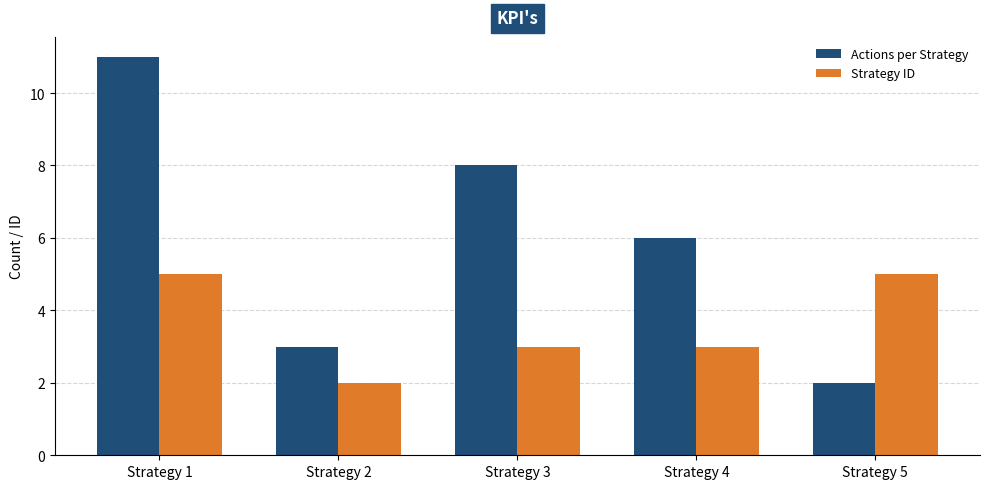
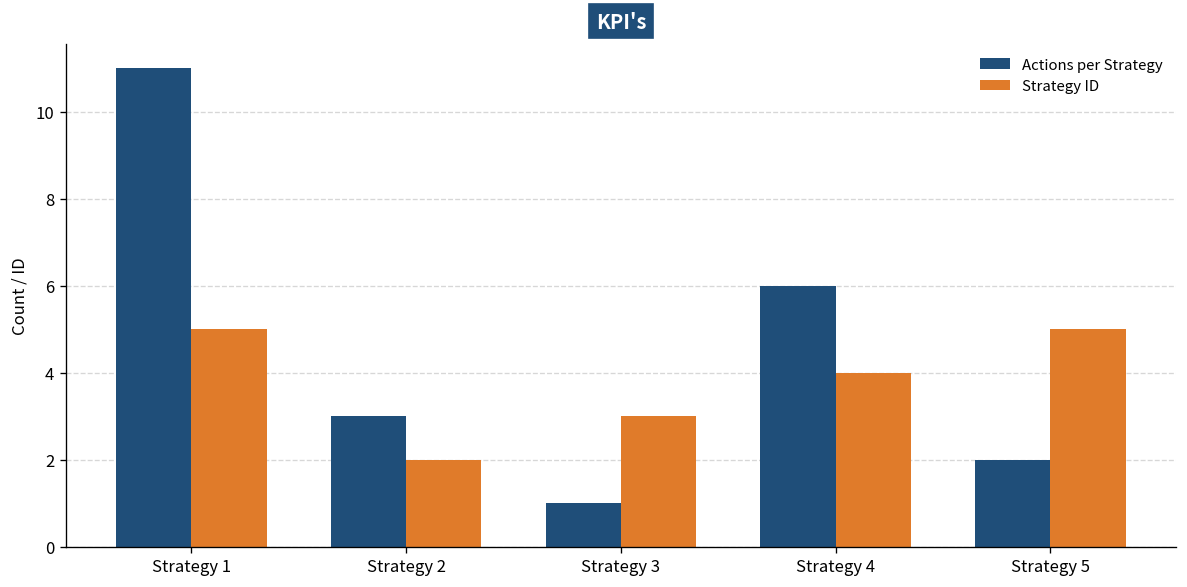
Actions per Strategy, Strategy 3: 8 -> 1
Strategy ID, Strategy 4: 3 -> 4
